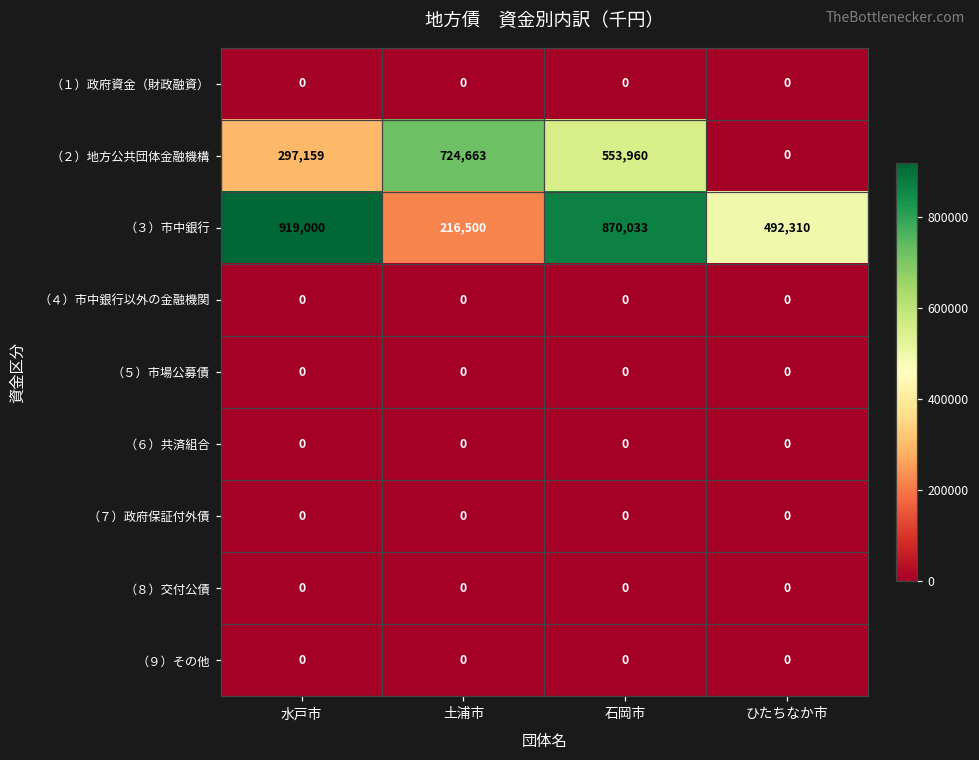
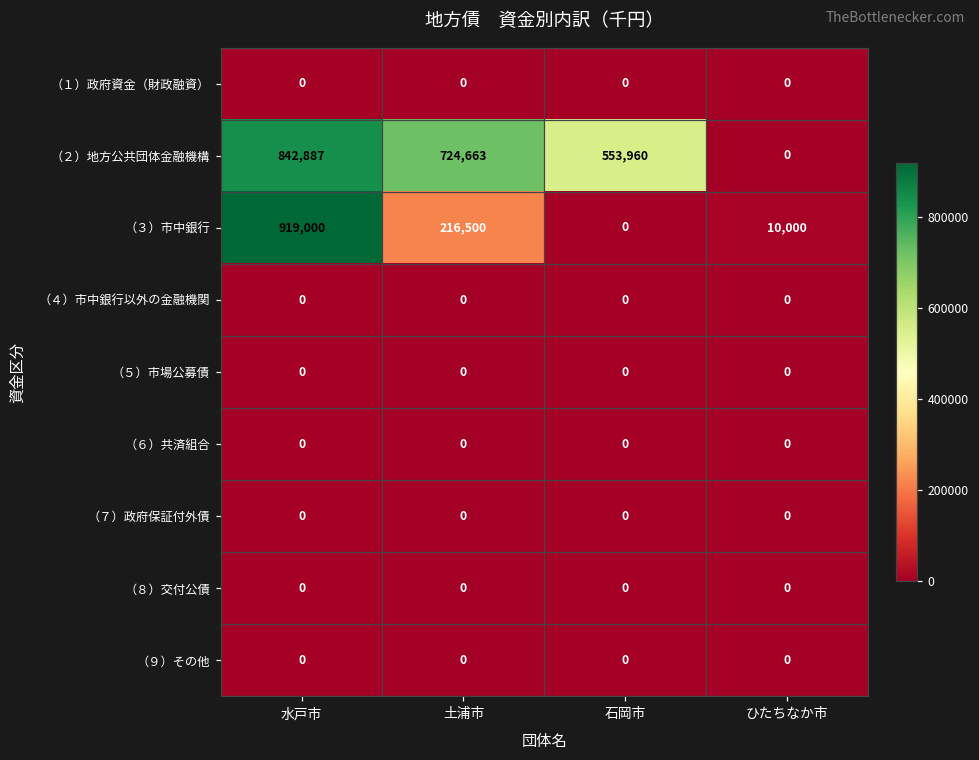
（２）地方公共団体金融機構, 水戸市: 297,159 -> 842,887
（３）市中銀行, 石岡市: 870,033 -> 0
（３）市中銀行, ひたちなか市: 492,310 -> 10,000
